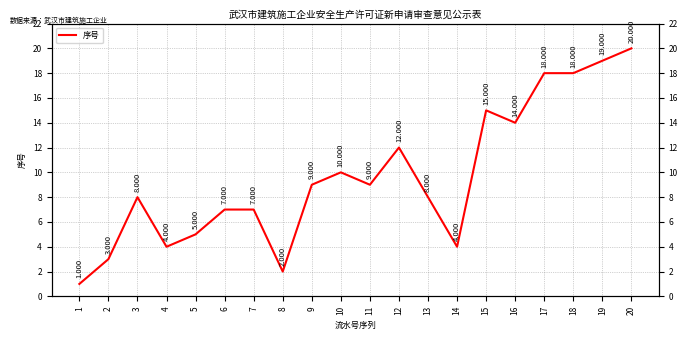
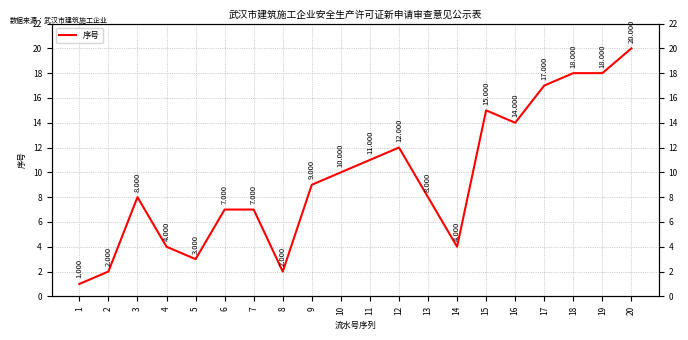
2: 3.000 -> 2.000
5: 5.000 -> 3.000
11: 9.000 -> 11.000
17: 18.000 -> 17.000
19: 19.000 -> 18.000
